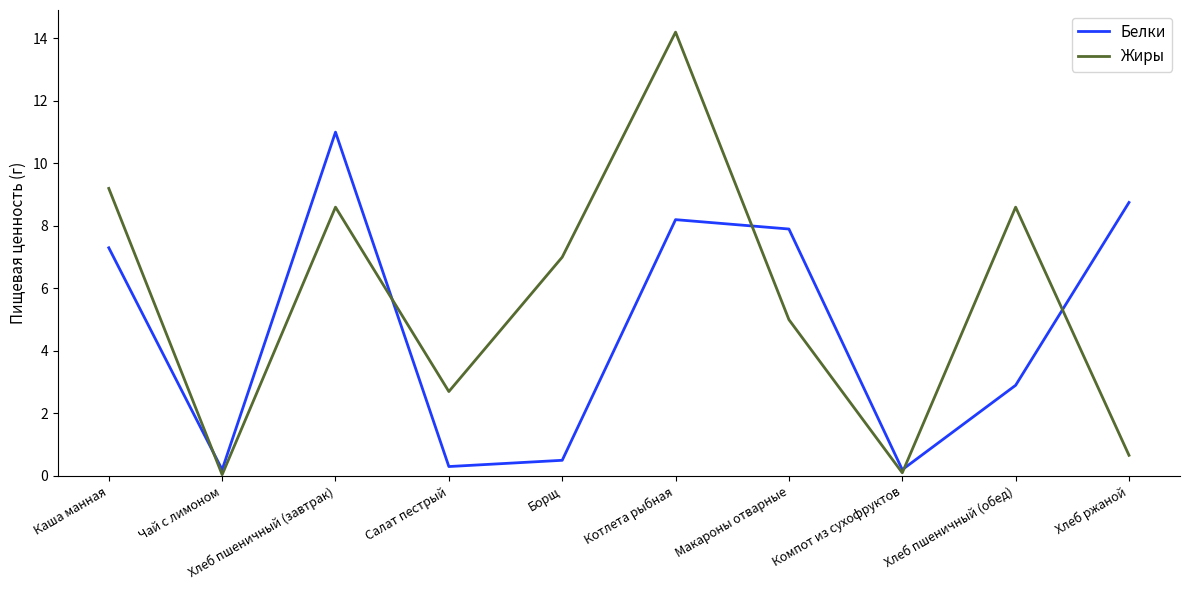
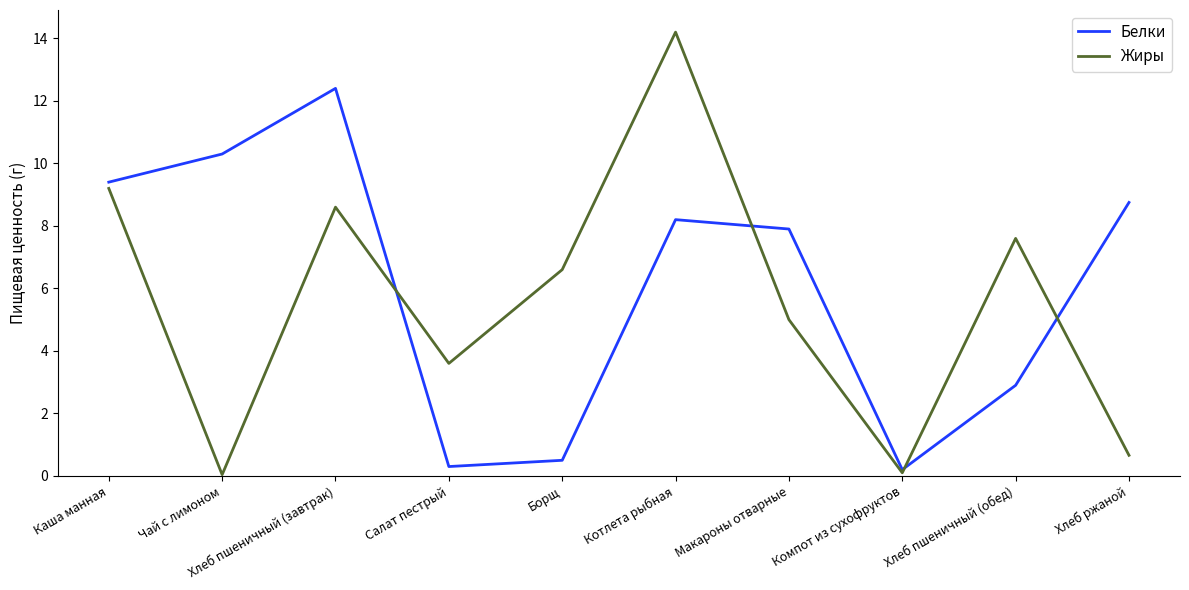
Белки, Каша манная: 7.3 -> 9.4
Белки, Чай с лимоном: 0.2 -> 10.3
Белки, Хлеб пшеничный (завтрак): 11.0 -> 12.4
Жиры, Салат пестрый: 2.7 -> 3.6
Жиры, Борщ: 7.0 -> 6.6
Жиры, Хлеб пшеничный (обед): 8.6 -> 7.6
